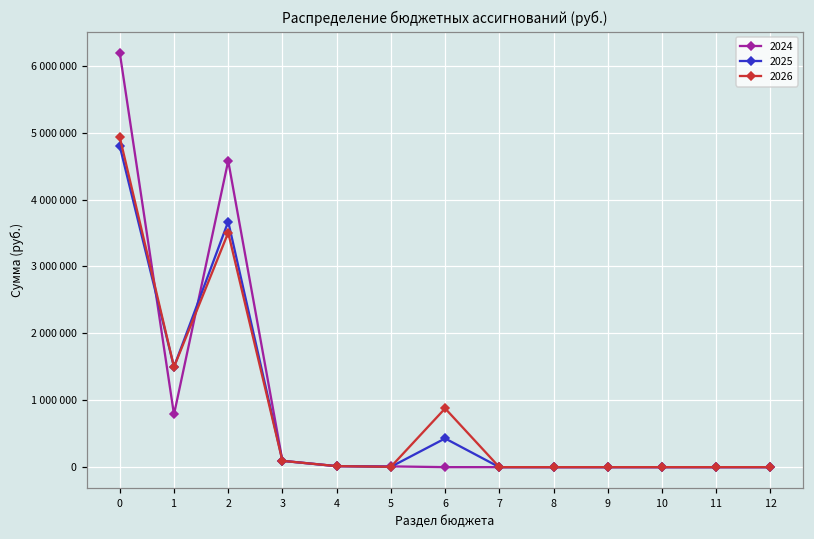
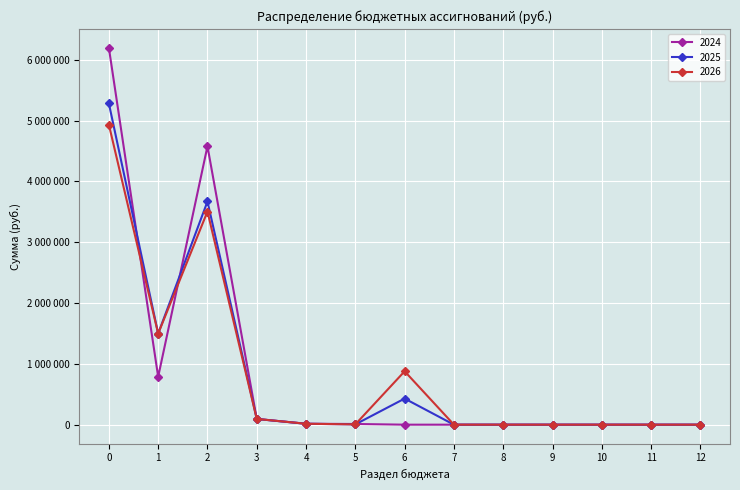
2025, 0: 4800000 -> 5300000
